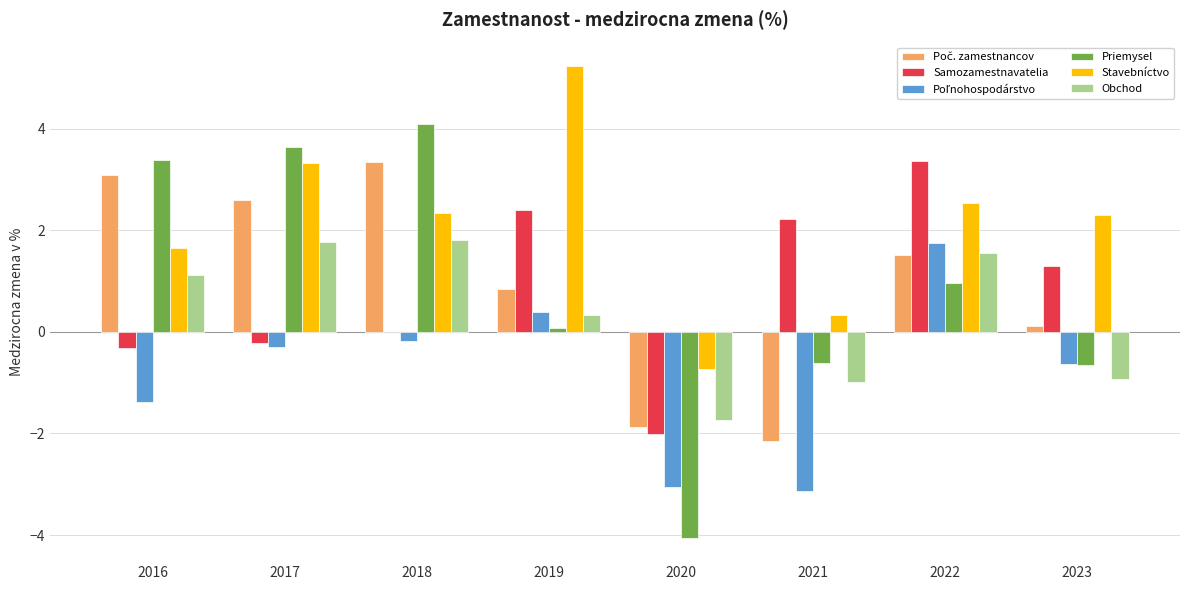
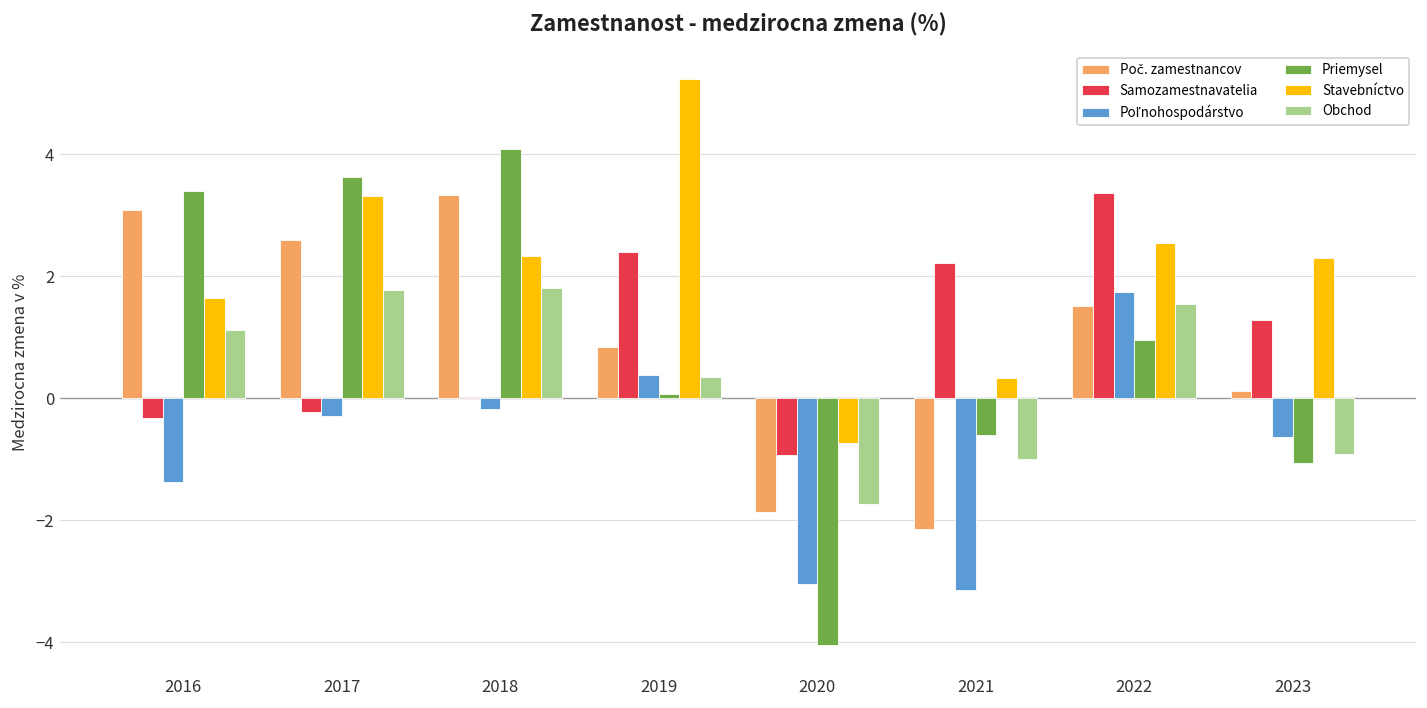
Samozamestnavatelia, 2020: -2.0 -> -0.9
Priemysel, 2023: -0.7 -> -1.1
